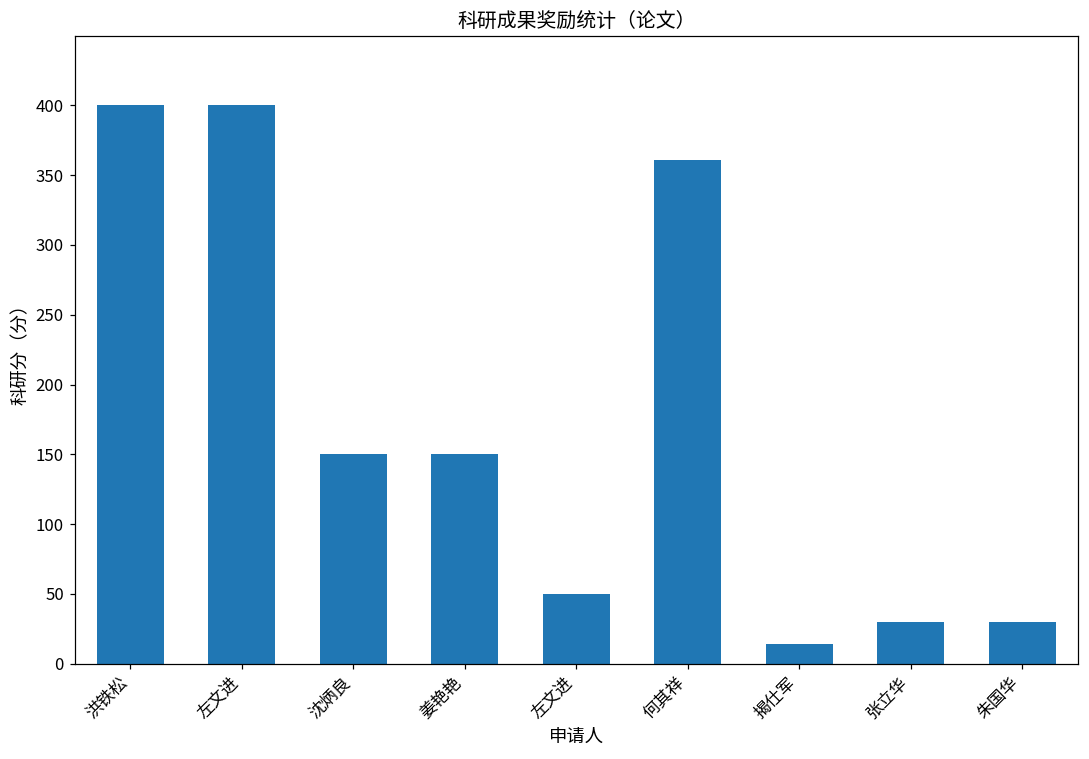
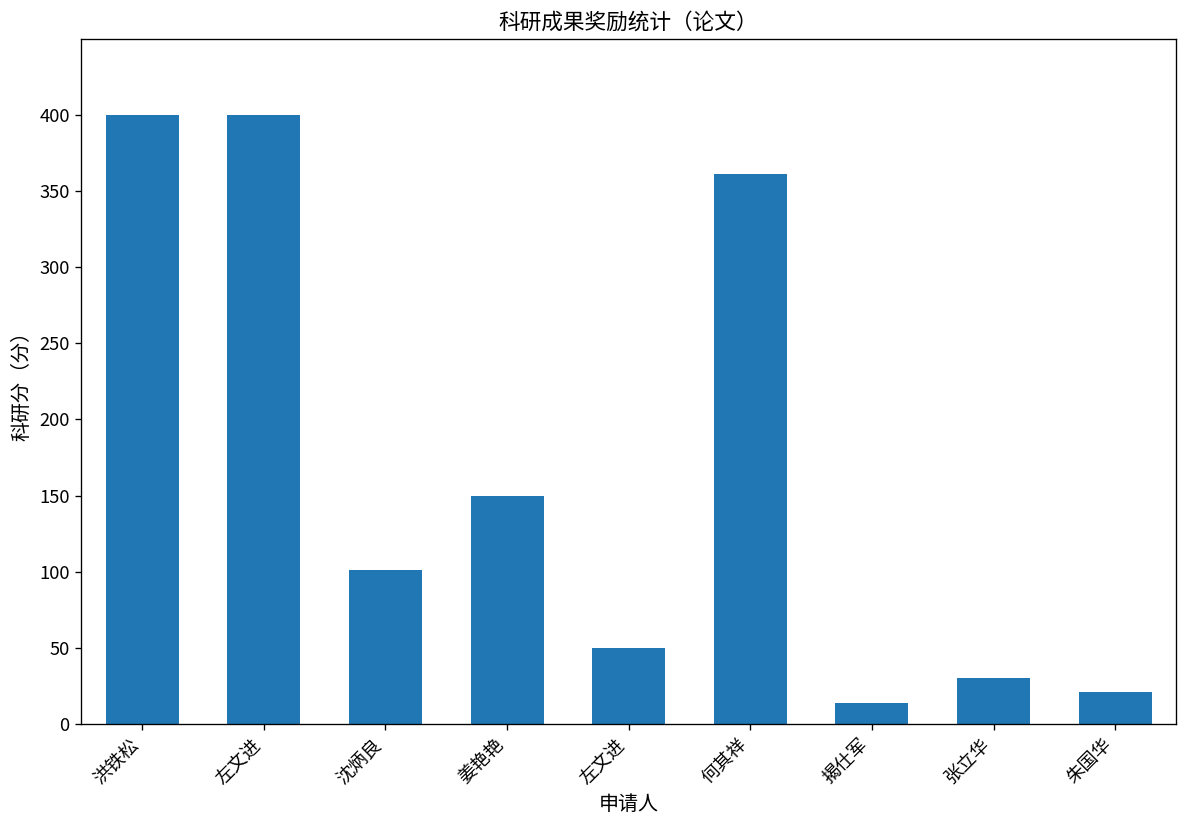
沈炳良: 150 -> 101
朱国华: 30 -> 21
